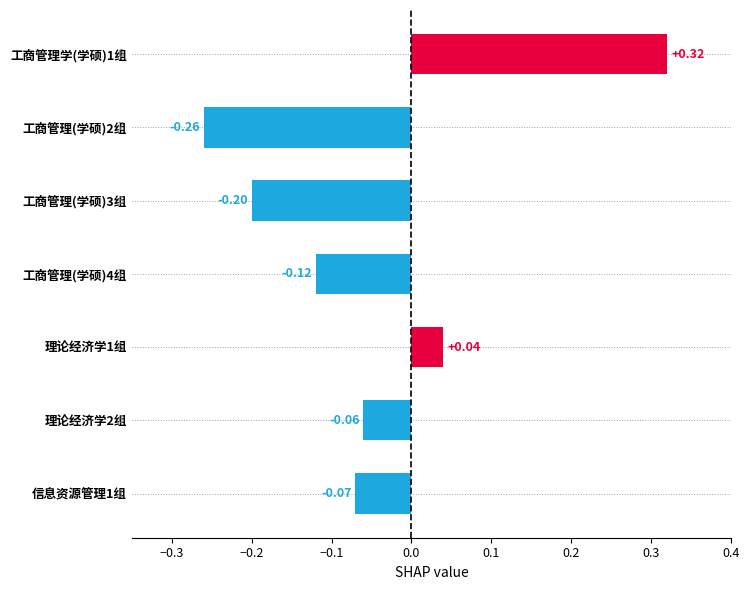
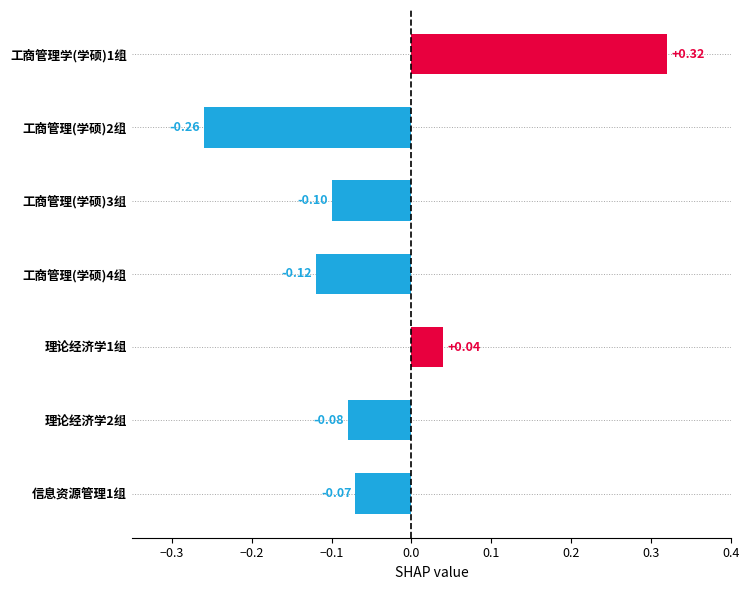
工商管理(学硕)3组: -0.20 -> -0.10
理论经济学2组: -0.06 -> -0.08
